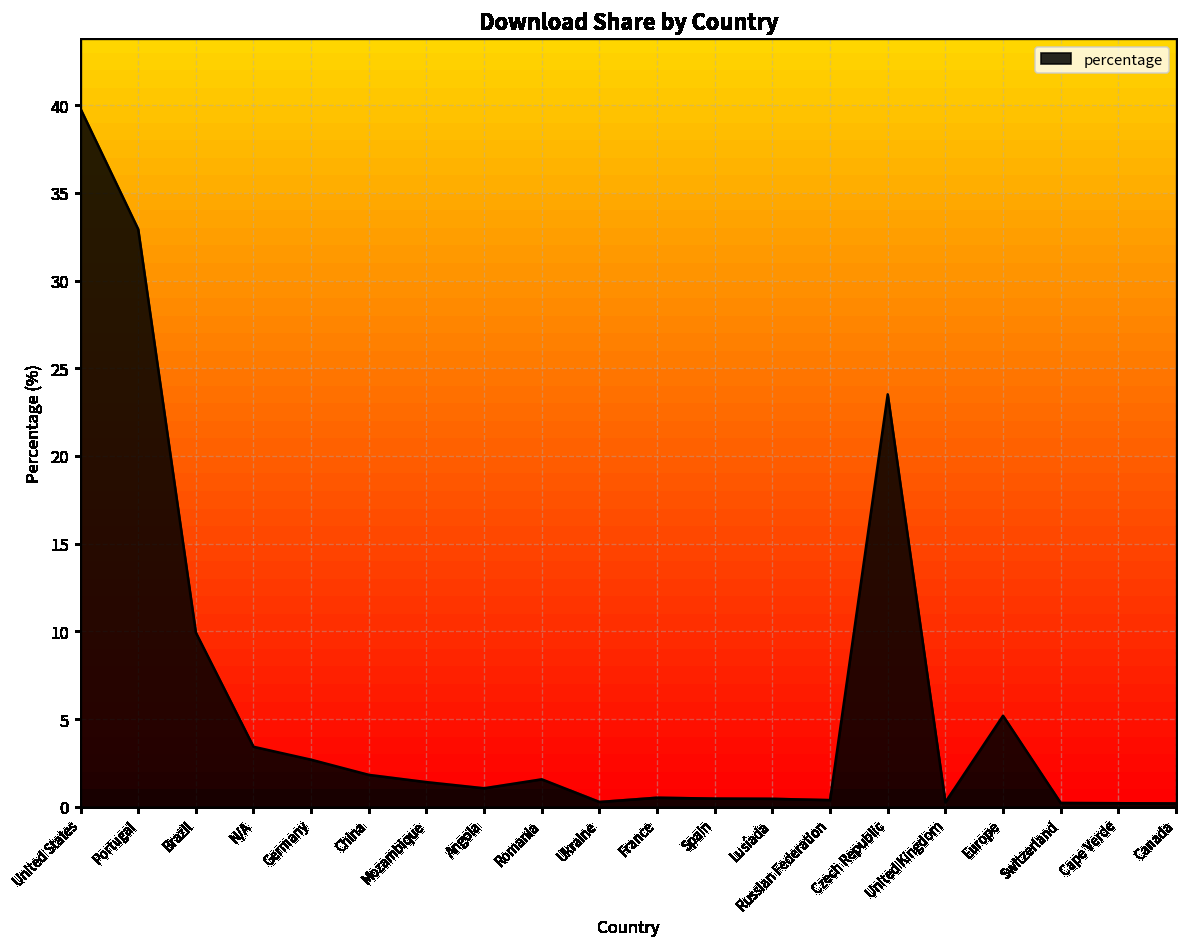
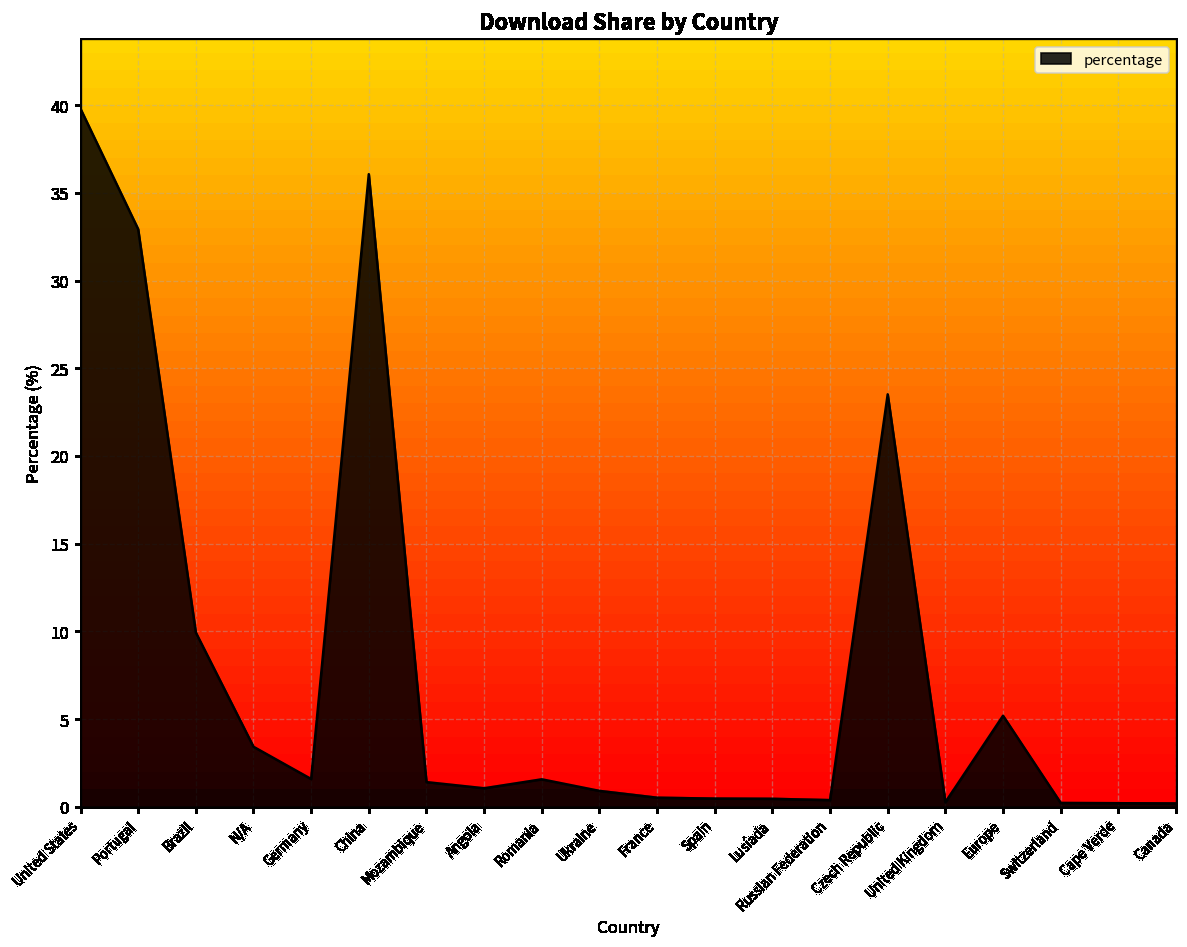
Germany: 2.7 -> 1.6
China: 1.8 -> 36.1
Ukraine: 0.3 -> 0.9
